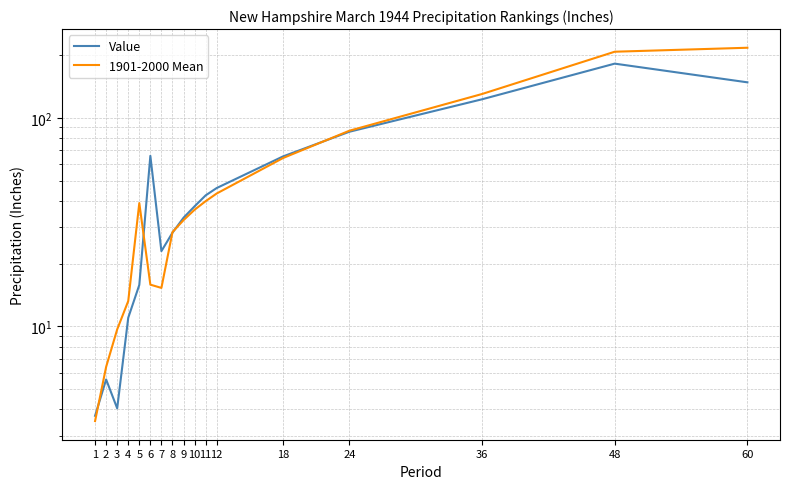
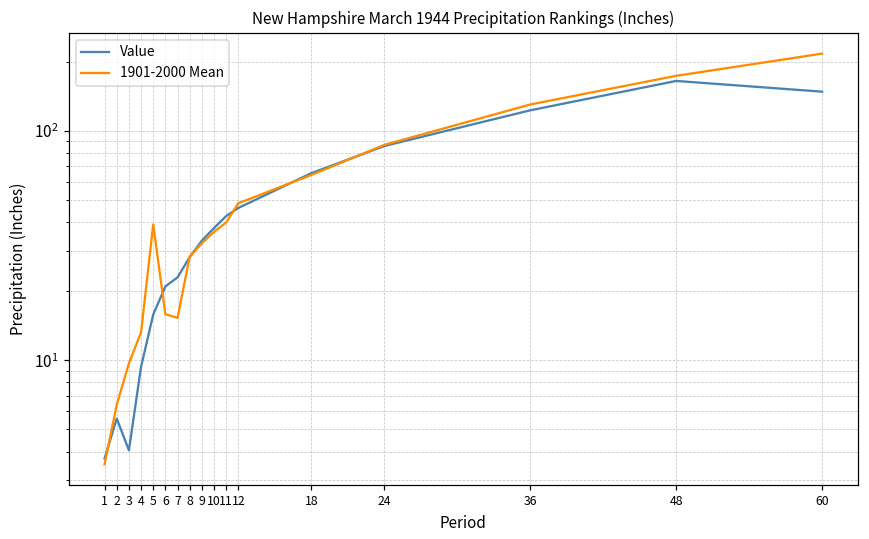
Value, 4: 11 -> 9
Value, 6: 66 -> 21
1901-2000 Mean, 12: 43 -> 48
Value, 48: 180 -> 160
1901-2000 Mean, 48: 210 -> 170
